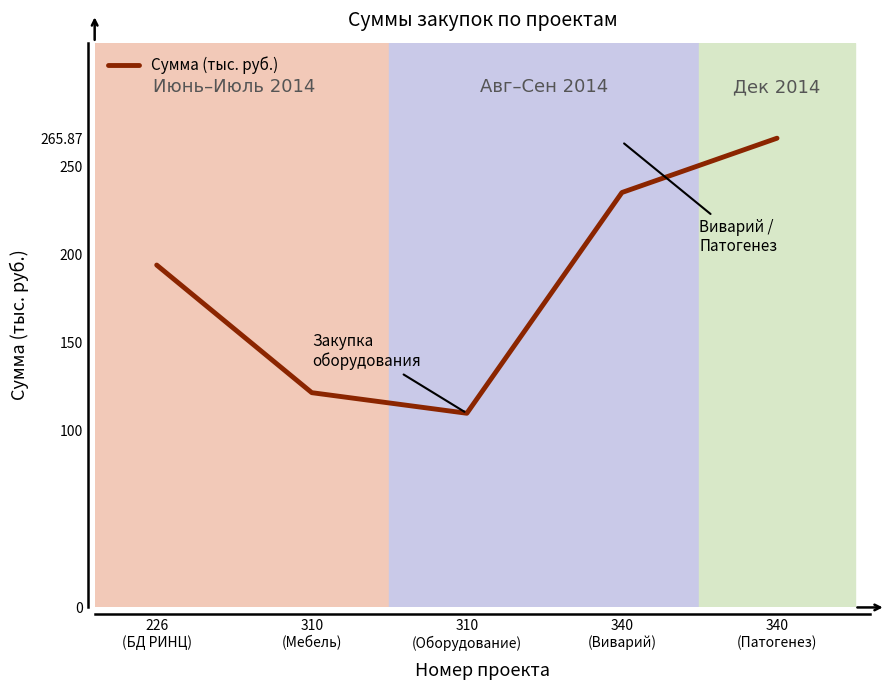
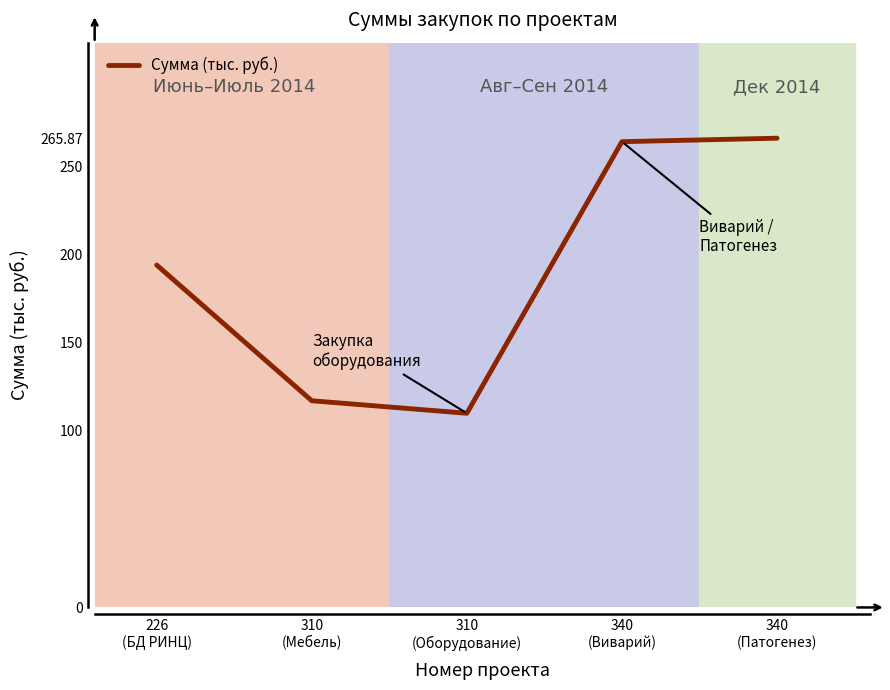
310 (Мебель): 122 -> 117
340 (Виварий): 235 -> 264
